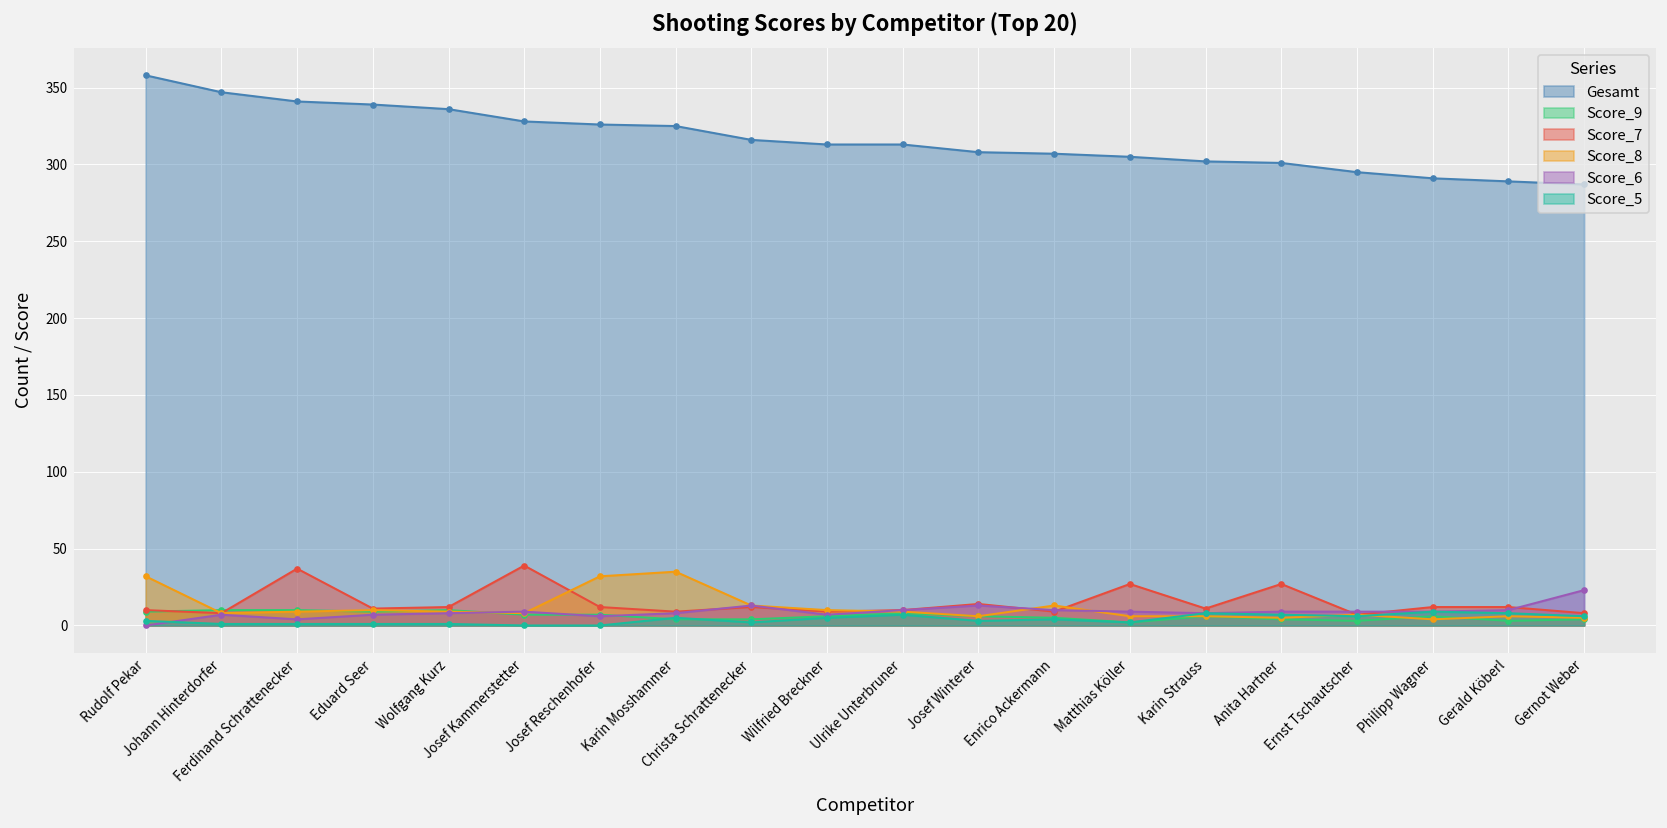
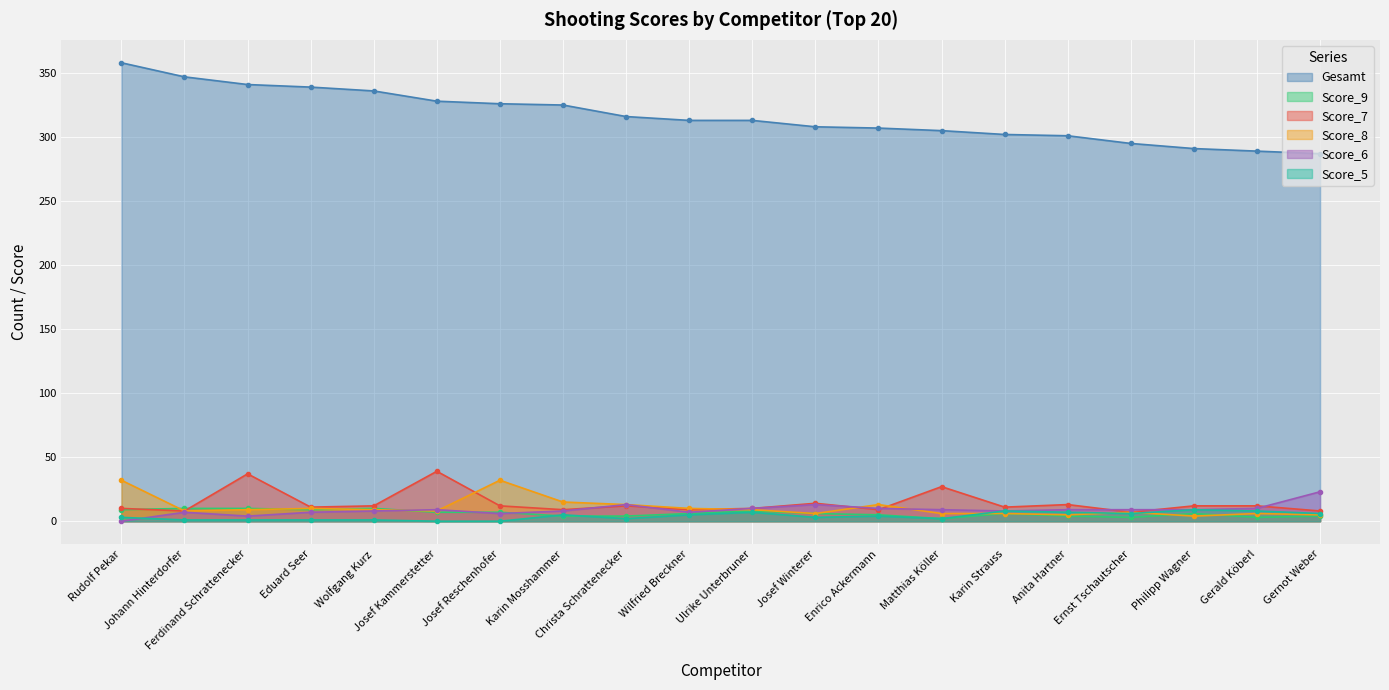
Score_8, Karin Mosshammer: 35 -> 15
Score_7, Anita Hartner: 27 -> 13
